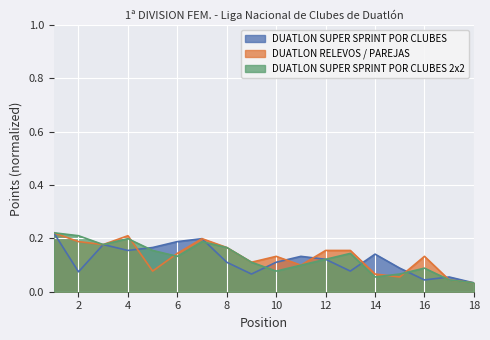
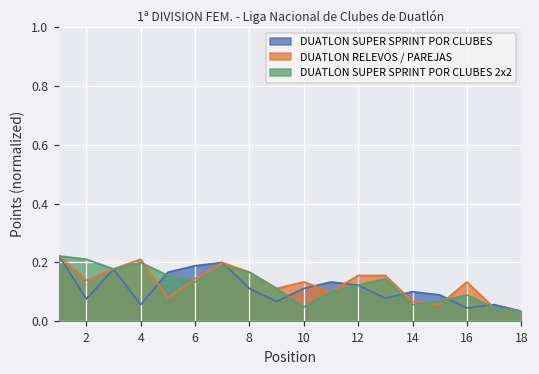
DUATLON RELEVOS / PAREJAS, 2: 0.19 -> 0.14
DUATLON SUPER SPRINT POR CLUBES, 4: 0.15 -> 0.06
DUATLON SUPER SPRINT POR CLUBES 2x2, 10: 0.08 -> 0.05
DUATLON SUPER SPRINT POR CLUBES, 14: 0.14 -> 0.10
